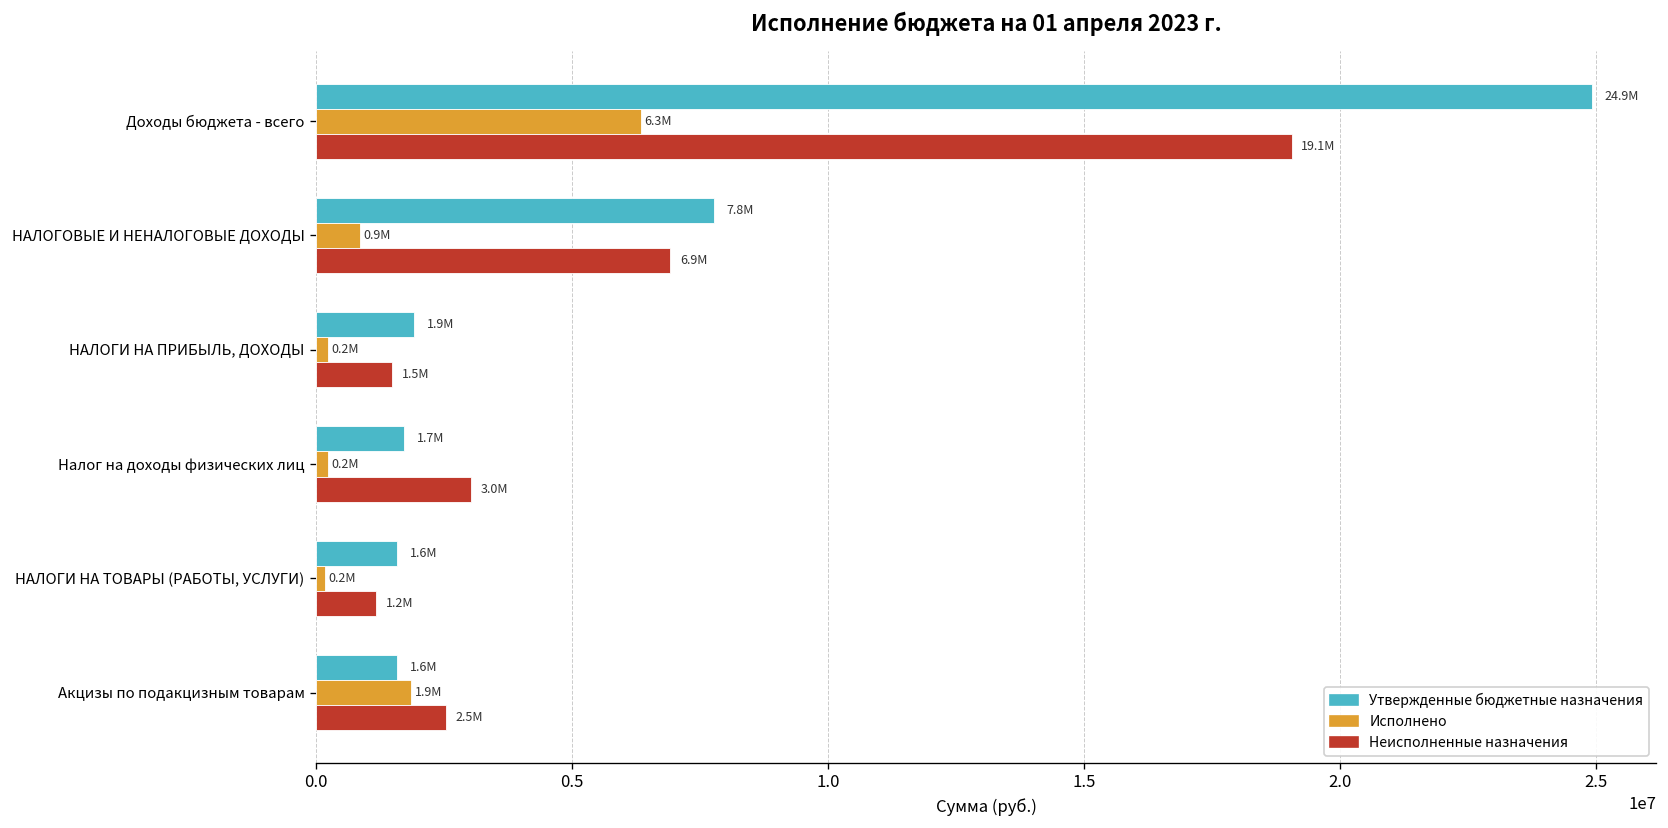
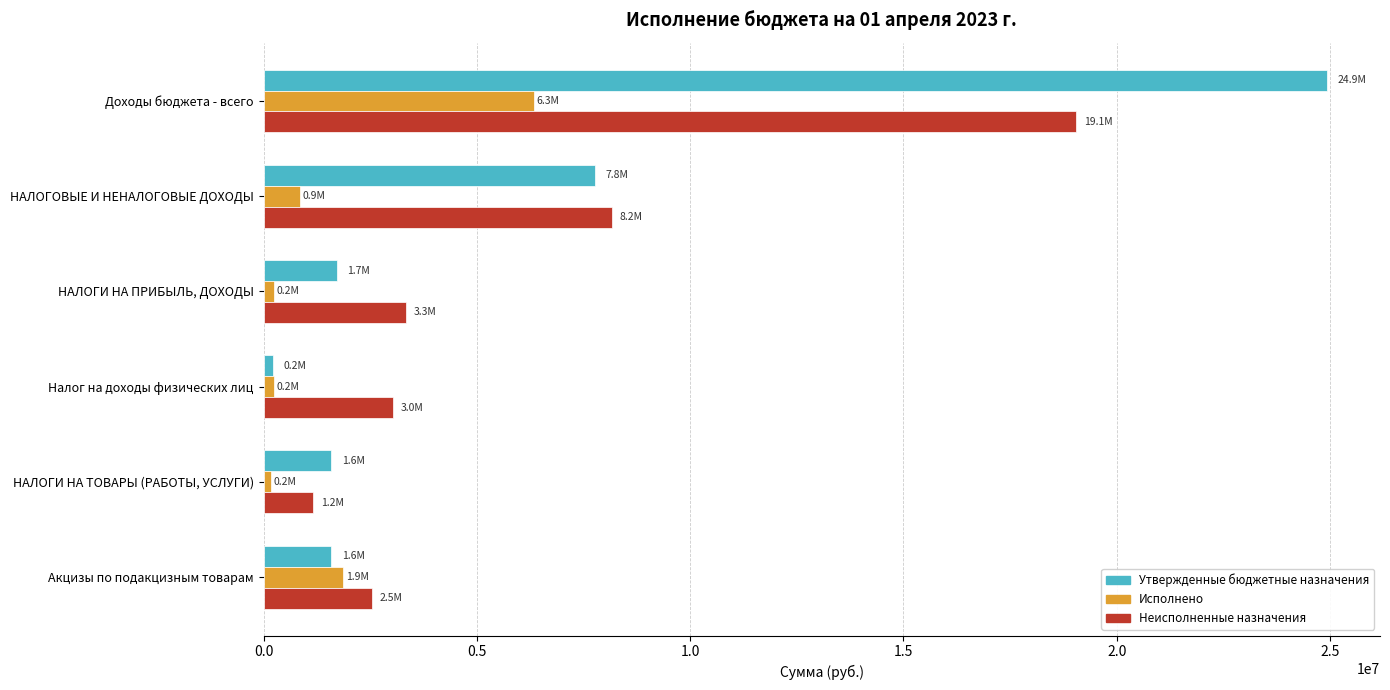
Неисполненные назначения, НАЛОГОВЫЕ И НЕНАЛОГОВЫЕ ДОХОДЫ: 6.9M -> 8.2M
Утвержденные бюджетные назначения, НАЛОГИ НА ПРИБЫЛЬ, ДОХОДЫ: 1.9M -> 1.7M
Неисполненные назначения, НАЛОГИ НА ПРИБЫЛЬ, ДОХОДЫ: 1.5M -> 3.3M
Утвержденные бюджетные назначения, Налог на доходы физических лиц: 1.7M -> 0.2M
